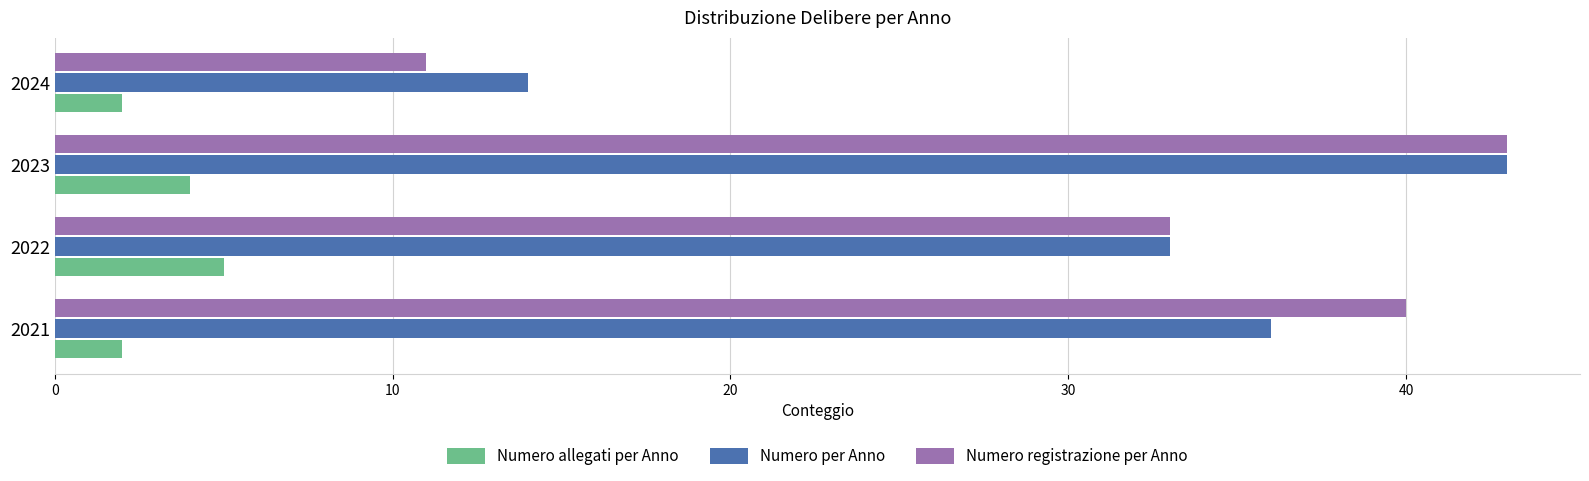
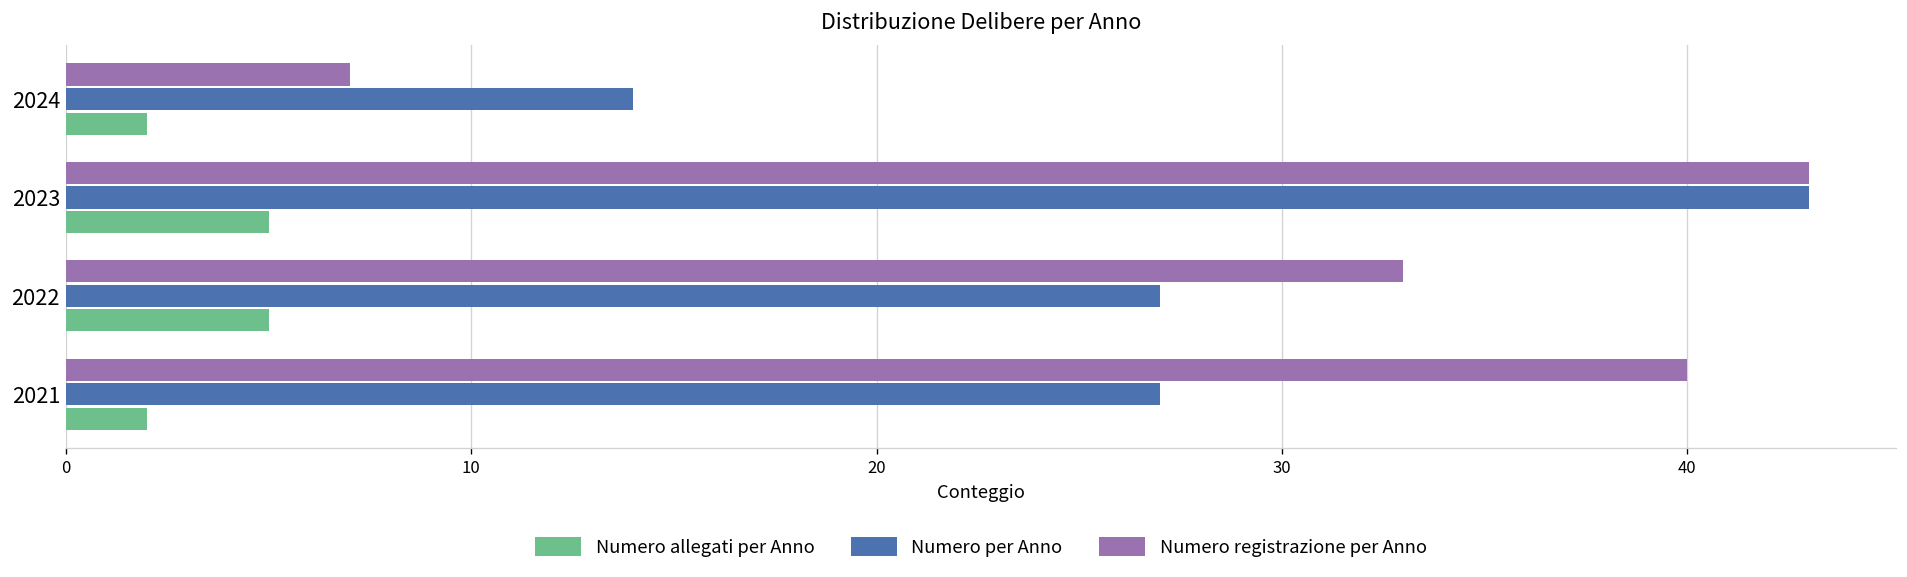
Numero registrazione per Anno, 2024: 11 -> 7
Numero allegati per Anno, 2023: 4 -> 5
Numero per Anno, 2022: 33 -> 27
Numero per Anno, 2021: 36 -> 27
